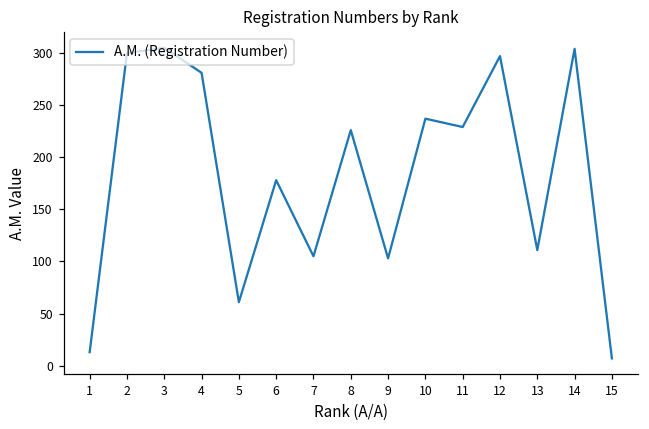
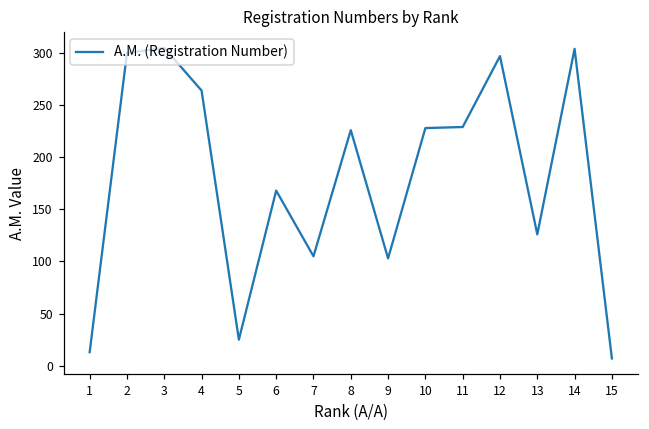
4: 280 -> 260
5: 60 -> 30
6: 180 -> 170
10: 240 -> 230
13: 110 -> 130
